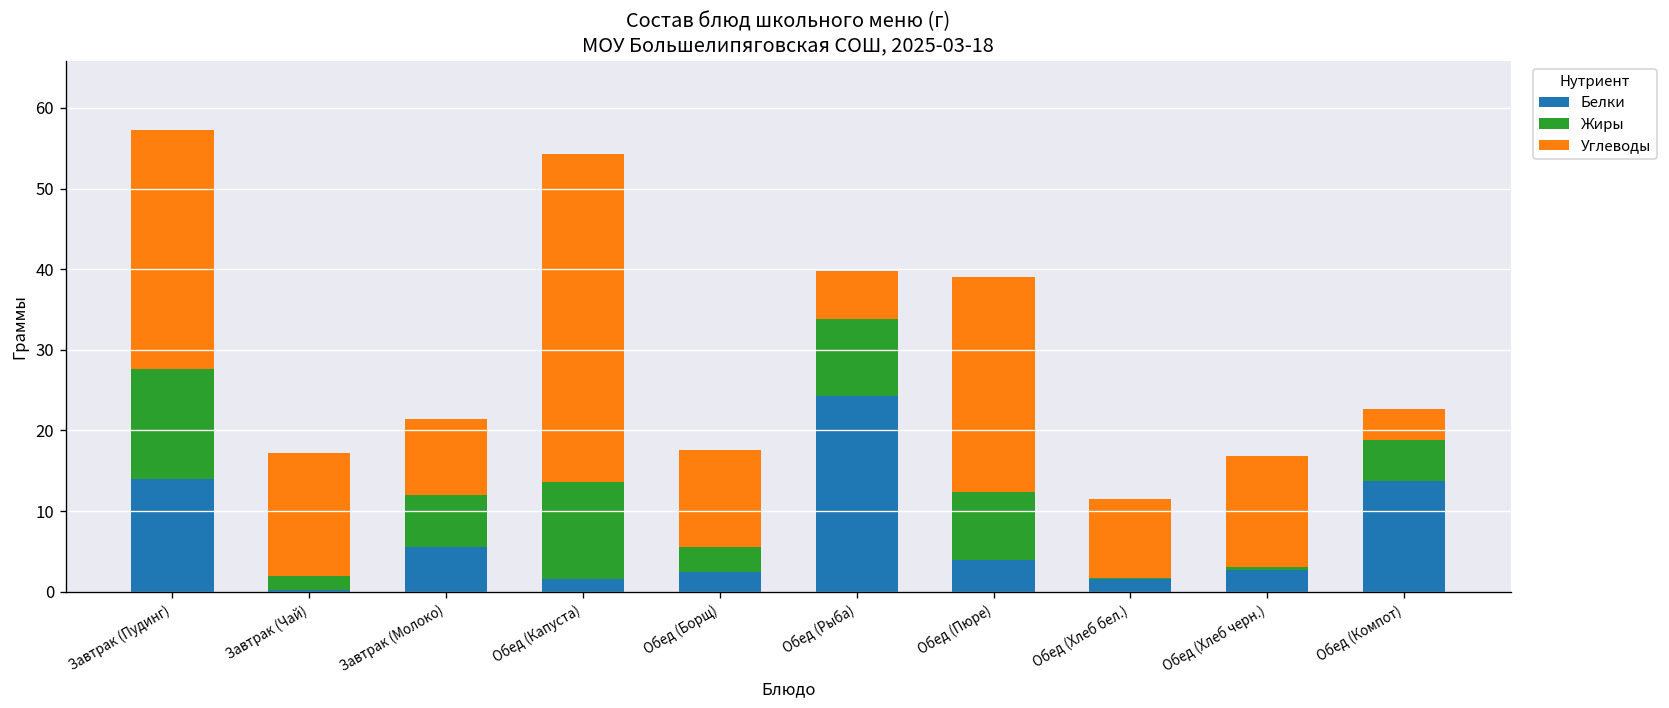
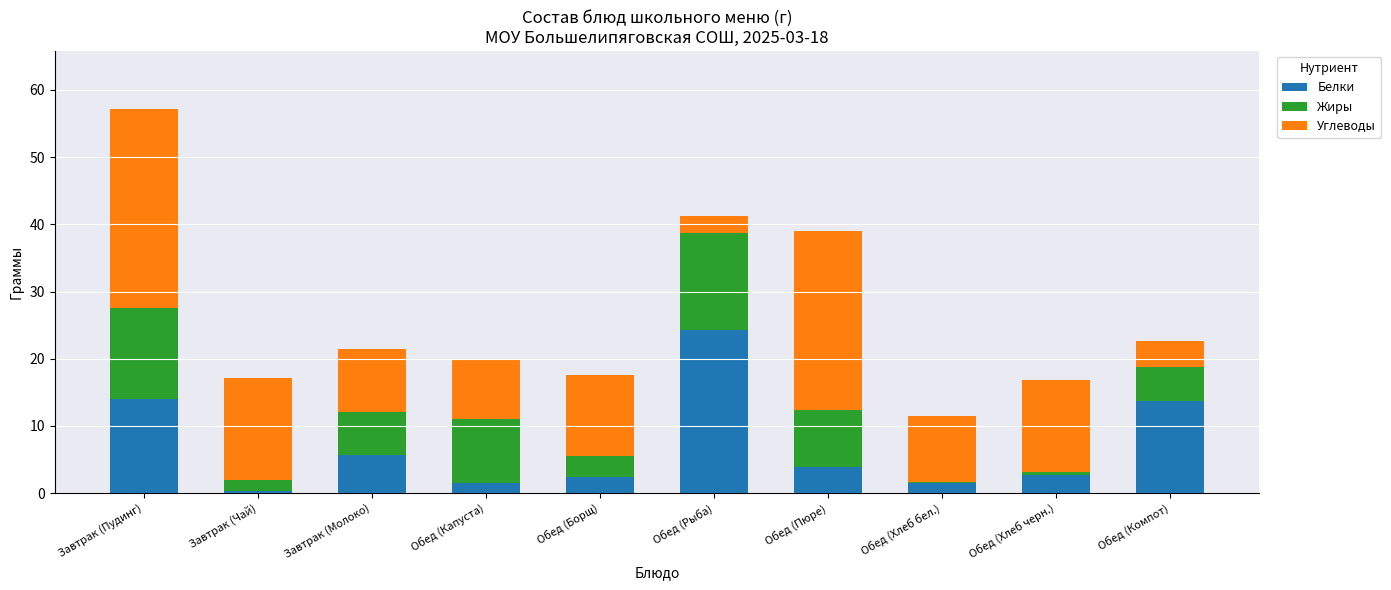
Жиры, Обед (Капуста): 12 -> 10
Углеводы, Обед (Капуста): 41 -> 9
Жиры, Обед (Рыба): 10 -> 14
Углеводы, Обед (Рыба): 6 -> 2
